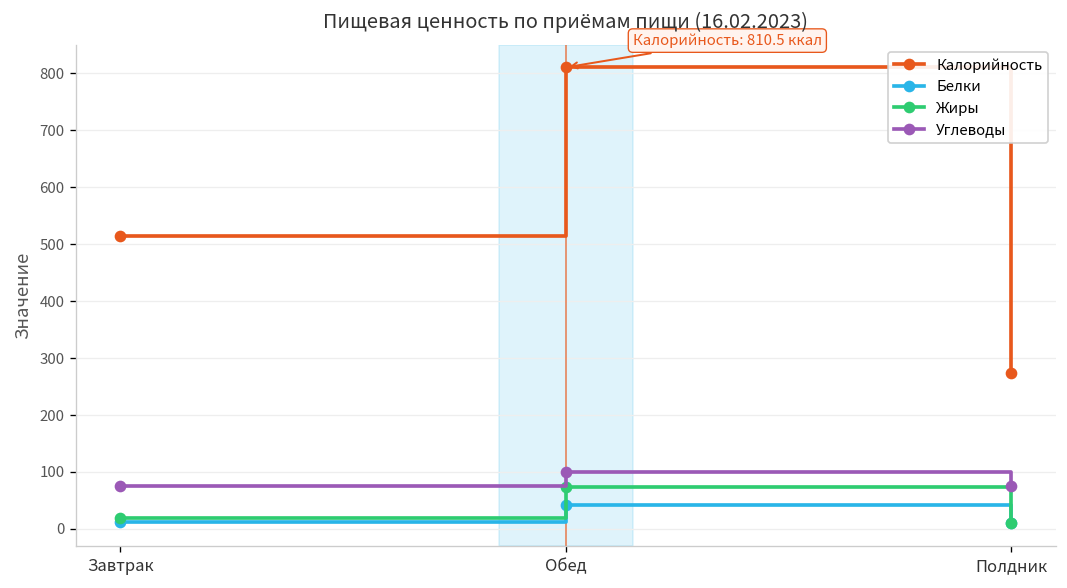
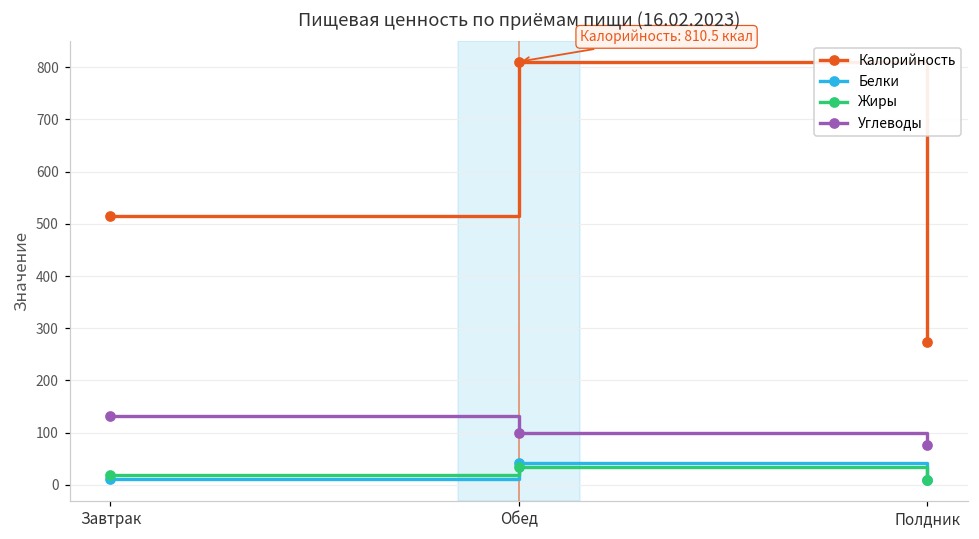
Углеводы, Завтрак: 70 -> 130
Жиры, Обед: 70 -> 30
